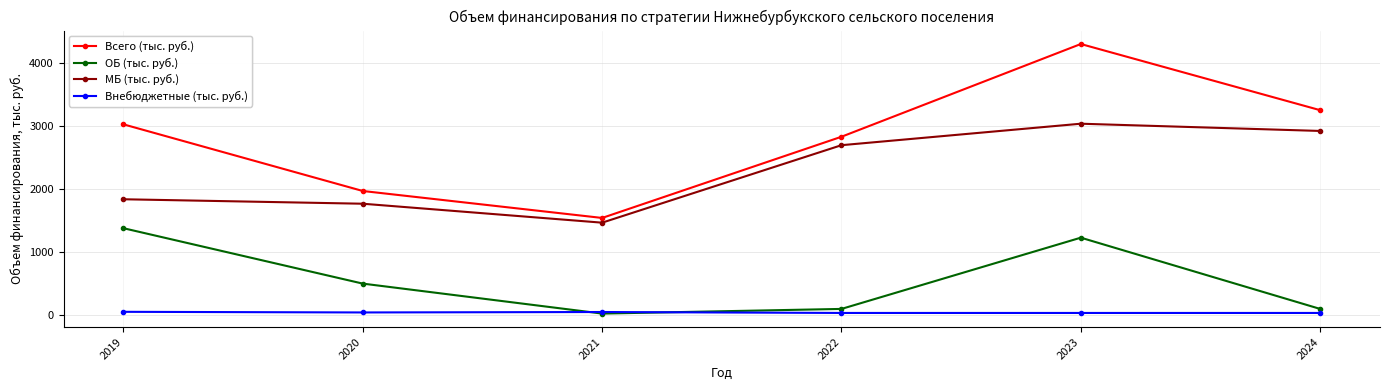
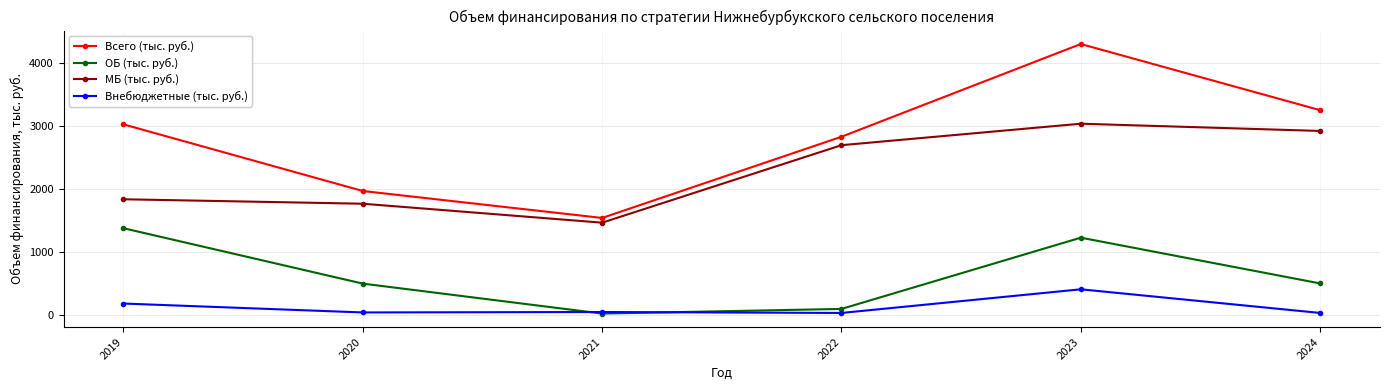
Внебюджетные (тыс. руб.), 2019: 100 -> 200
Внебюджетные (тыс. руб.), 2023: 0 -> 400
ОБ (тыс. руб.), 2024: 100 -> 500
